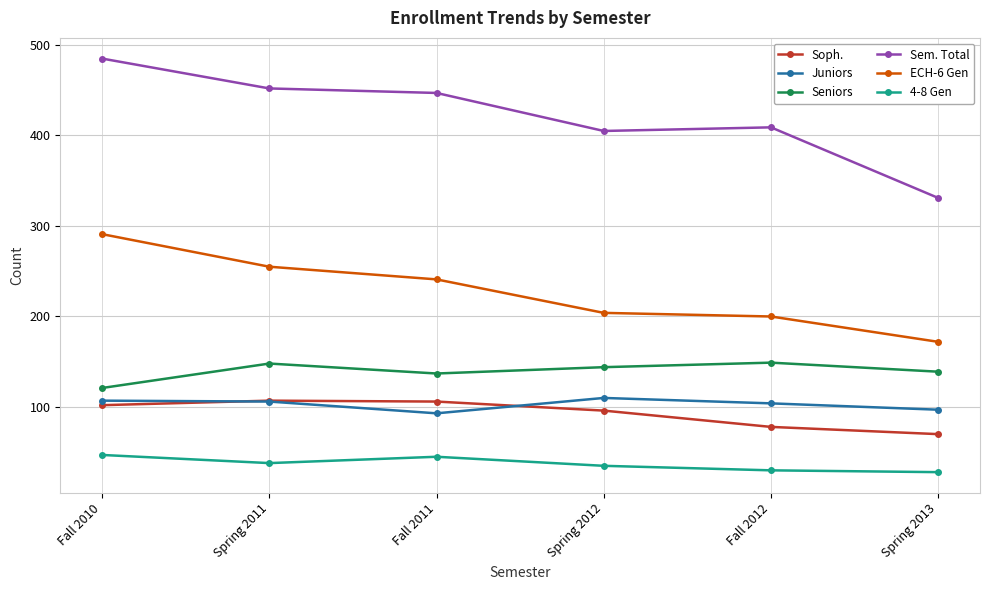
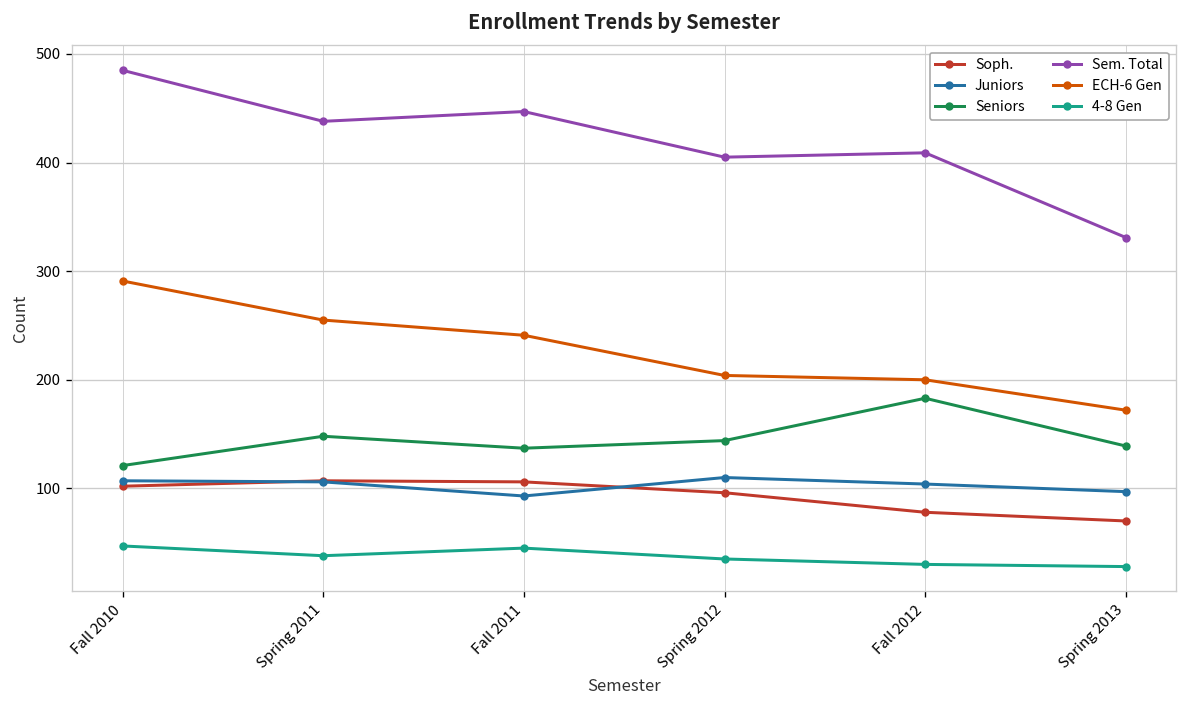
Sem. Total, Spring 2011: 450 -> 440
Seniors, Fall 2012: 150 -> 180
